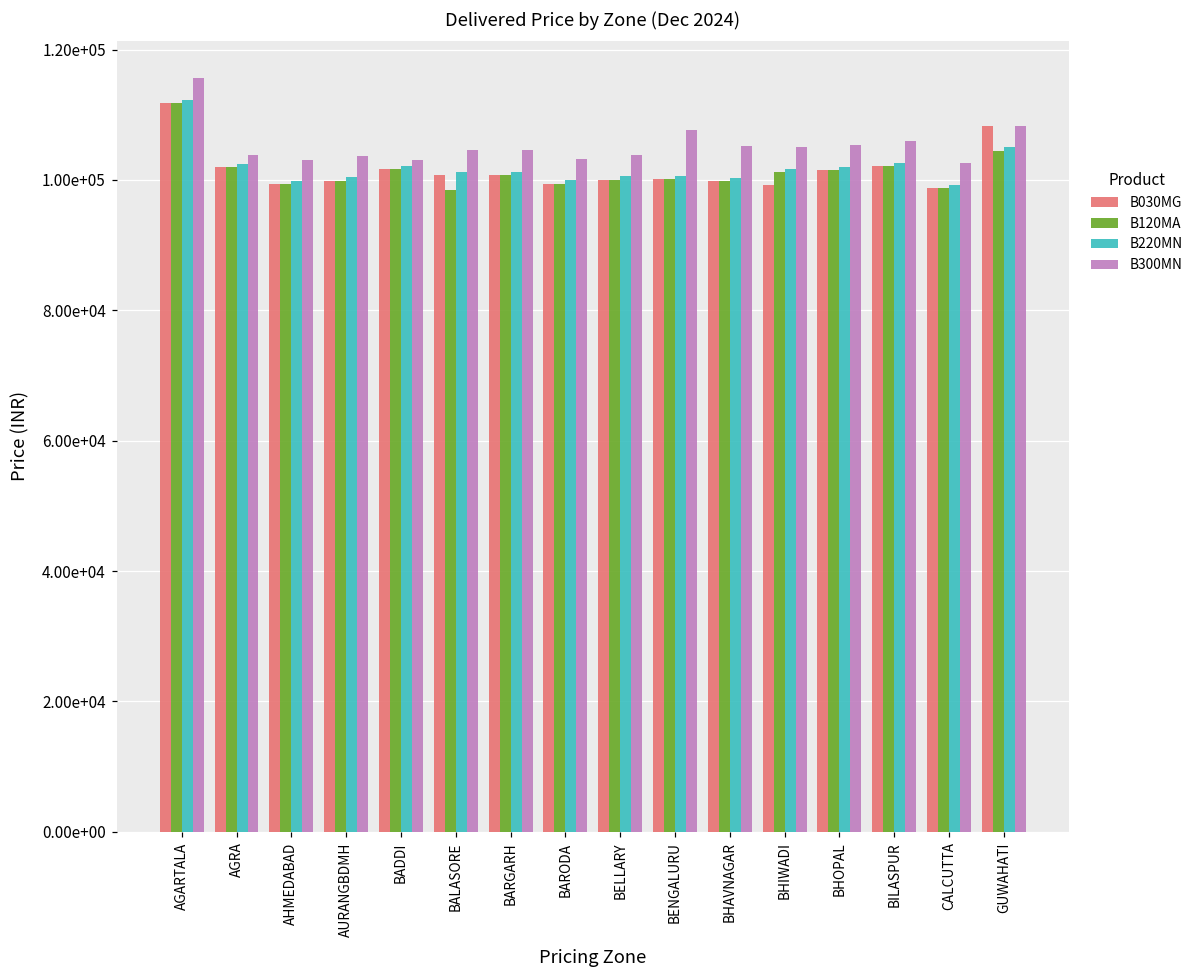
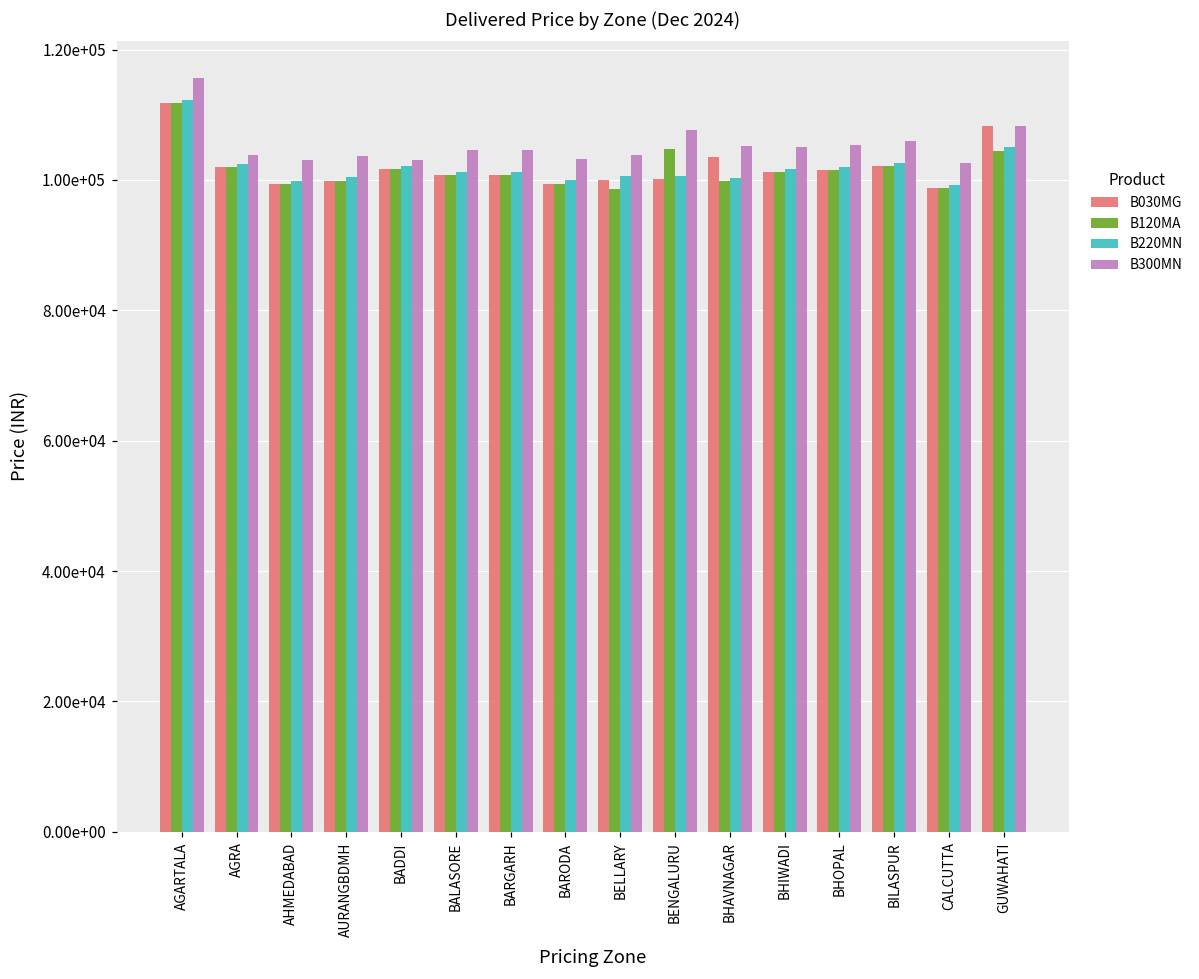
B120MA, BALASORE: 98000 -> 101000
B120MA, BELLARY: 100000 -> 99000
B120MA, BENGALURU: 100000 -> 105000
B030MG, BHAVNAGAR: 100000 -> 103000
B030MG, BHIWADI: 99000 -> 101000
